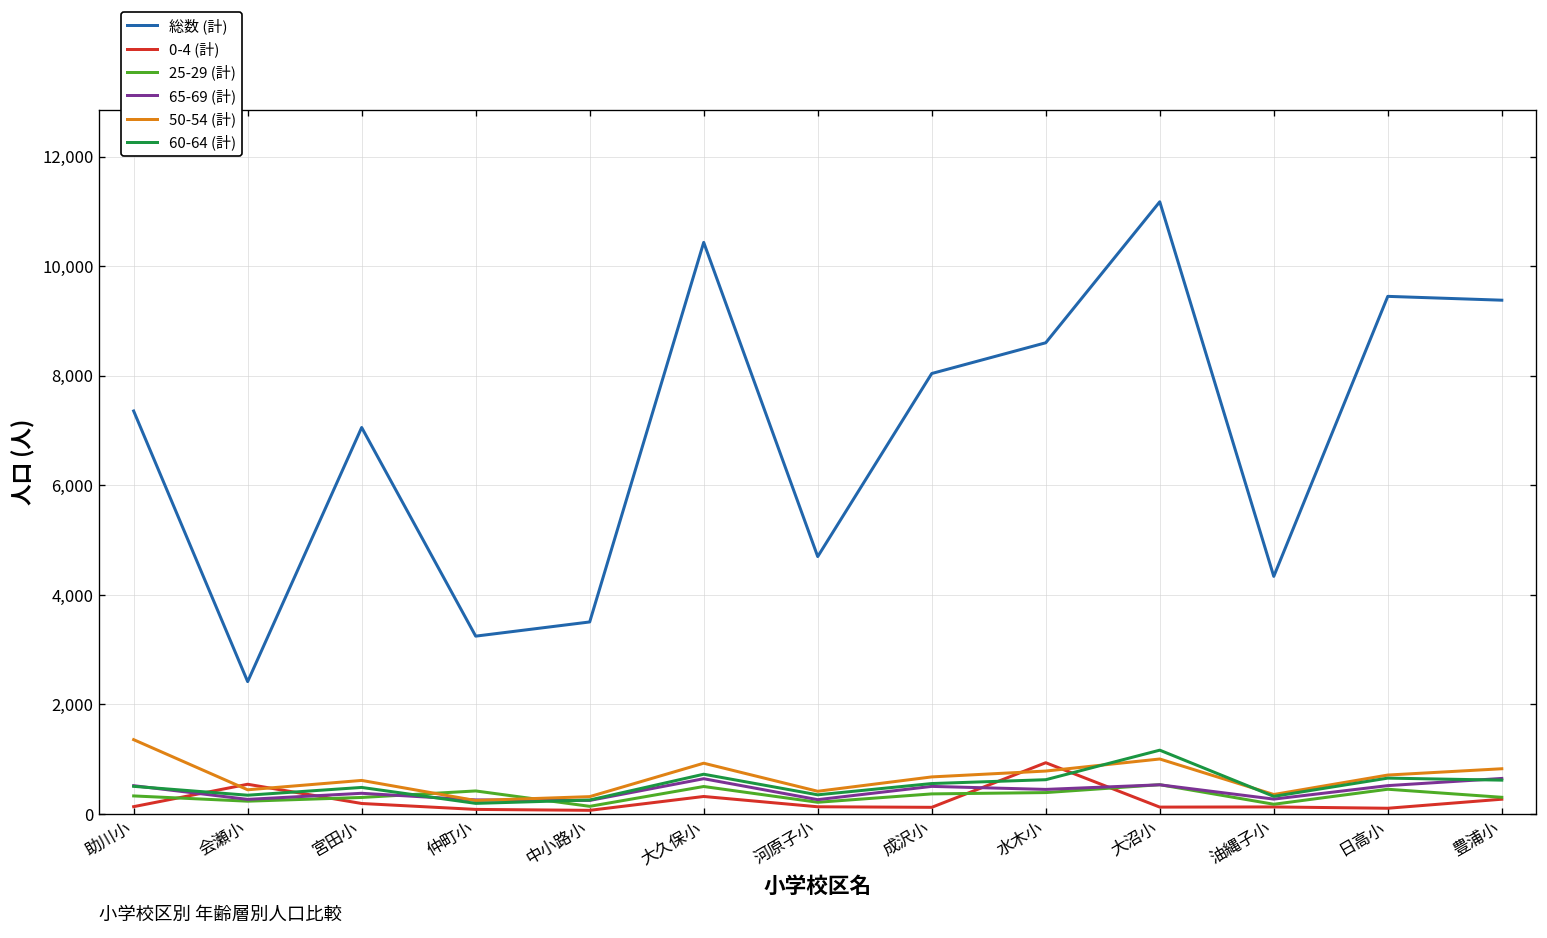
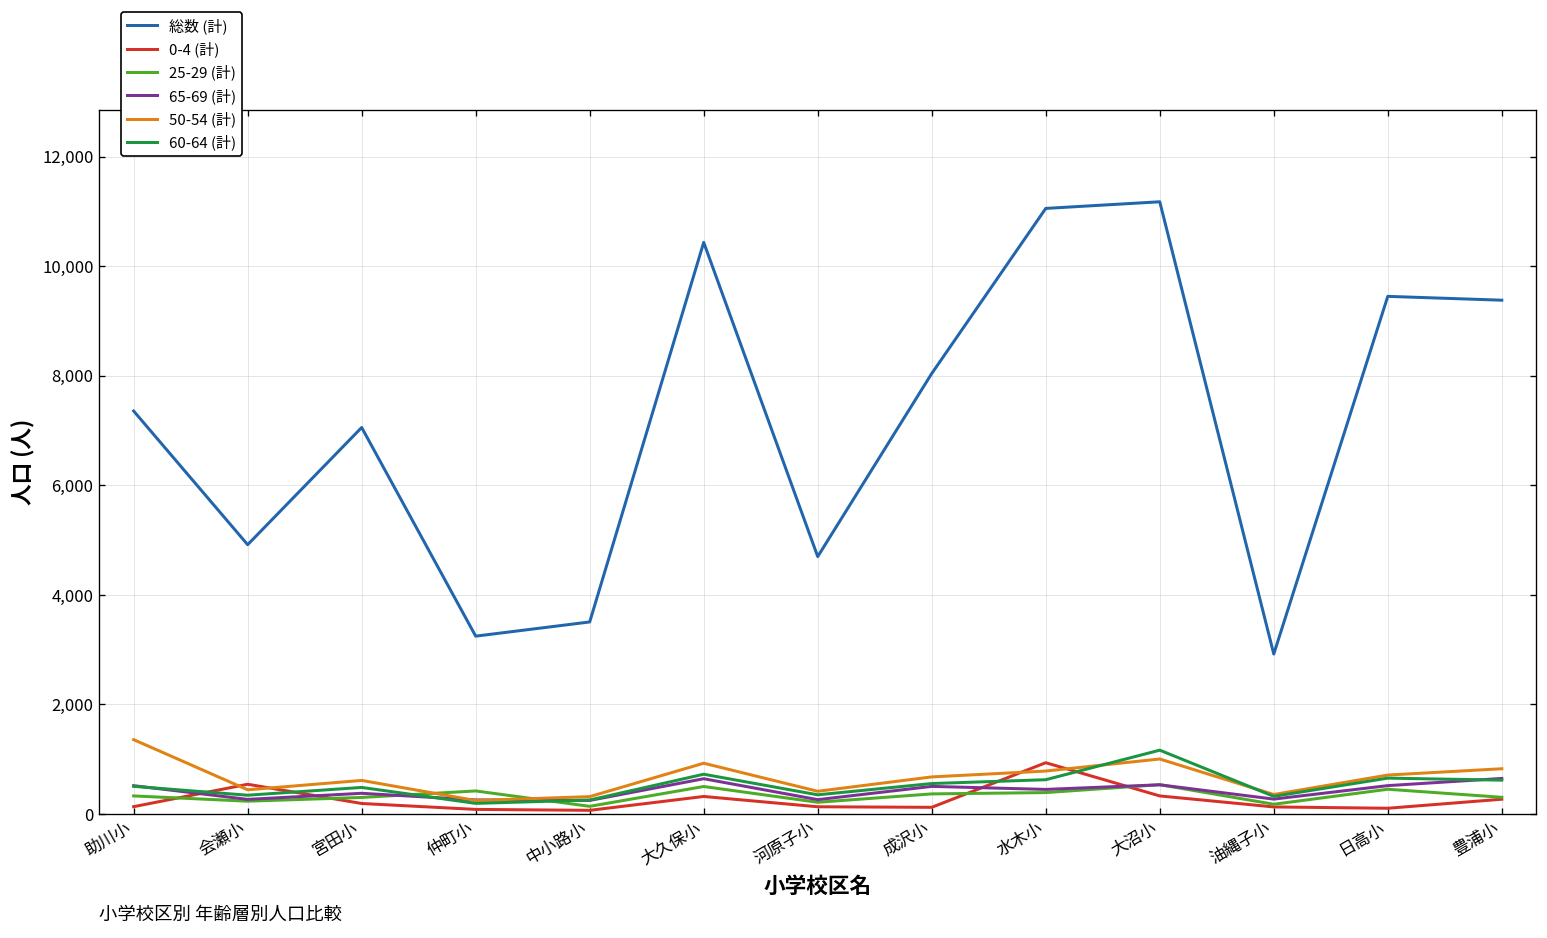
総数 (計), 会瀬小: 2,400 -> 4,900
総数 (計), 水木小: 8,600 -> 11,100
0-4 (計), 大沼小: 100 -> 300
総数 (計), 油縄子小: 4,300 -> 2,900
